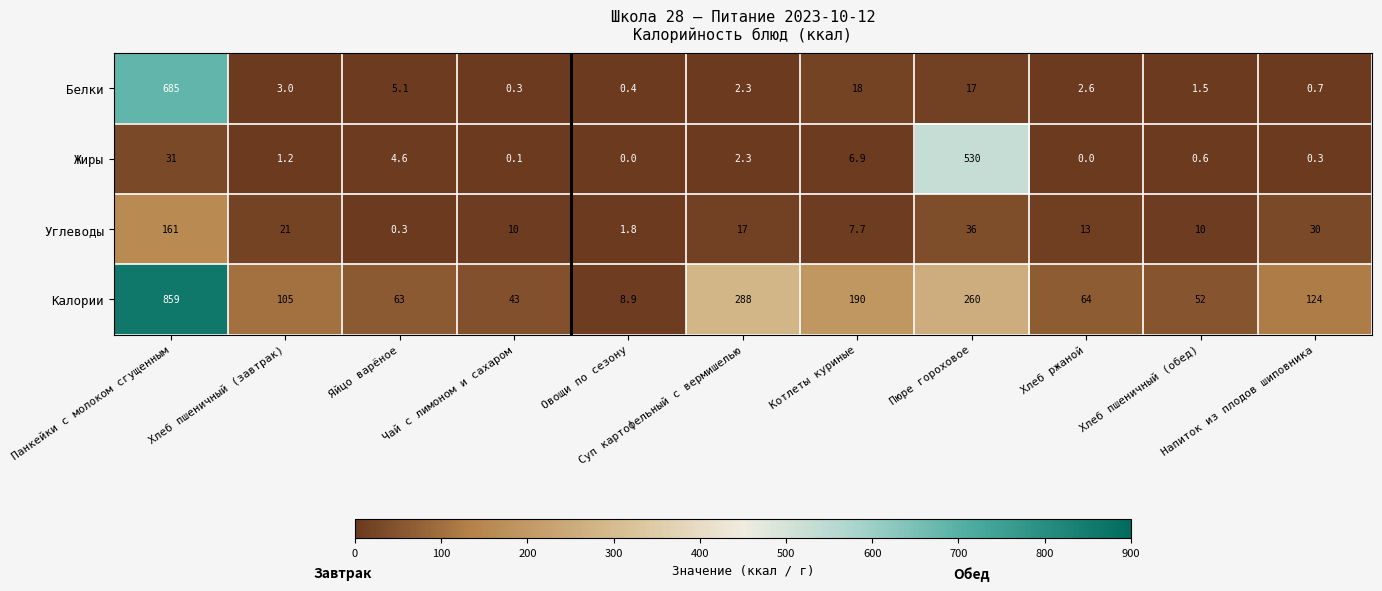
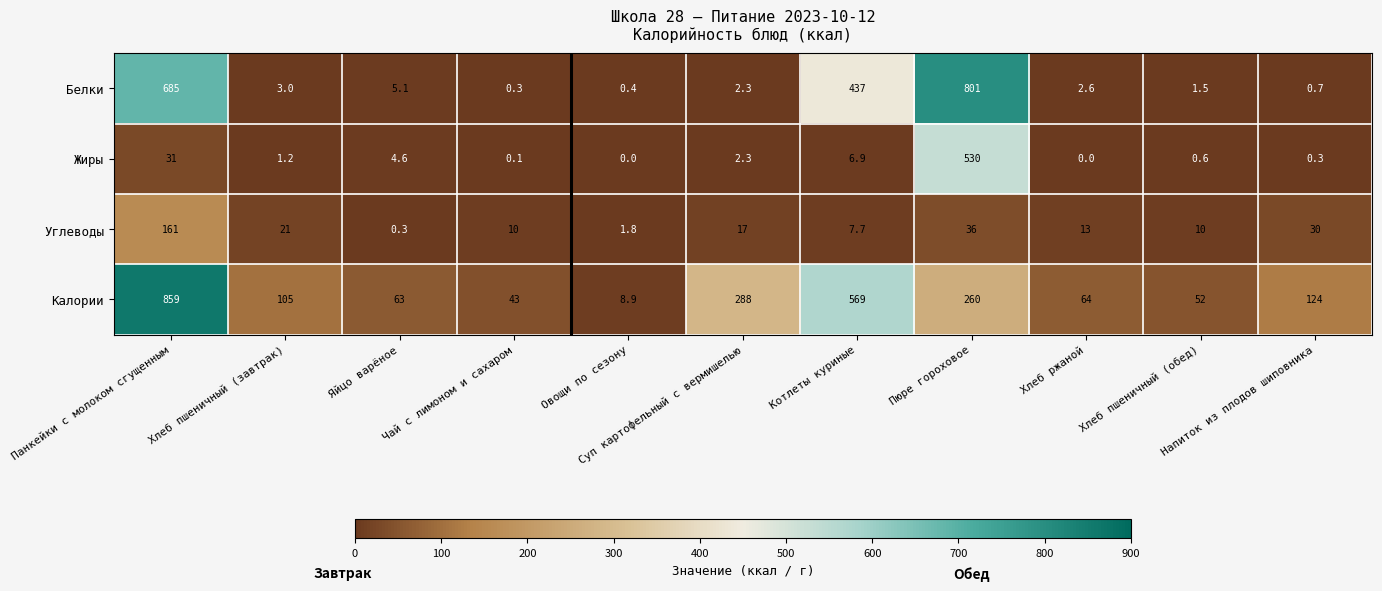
Белки, Котлеты куриные: 18 -> 437
Белки, Пюре гороховое: 17 -> 801
Калории, Котлеты куриные: 190 -> 569
